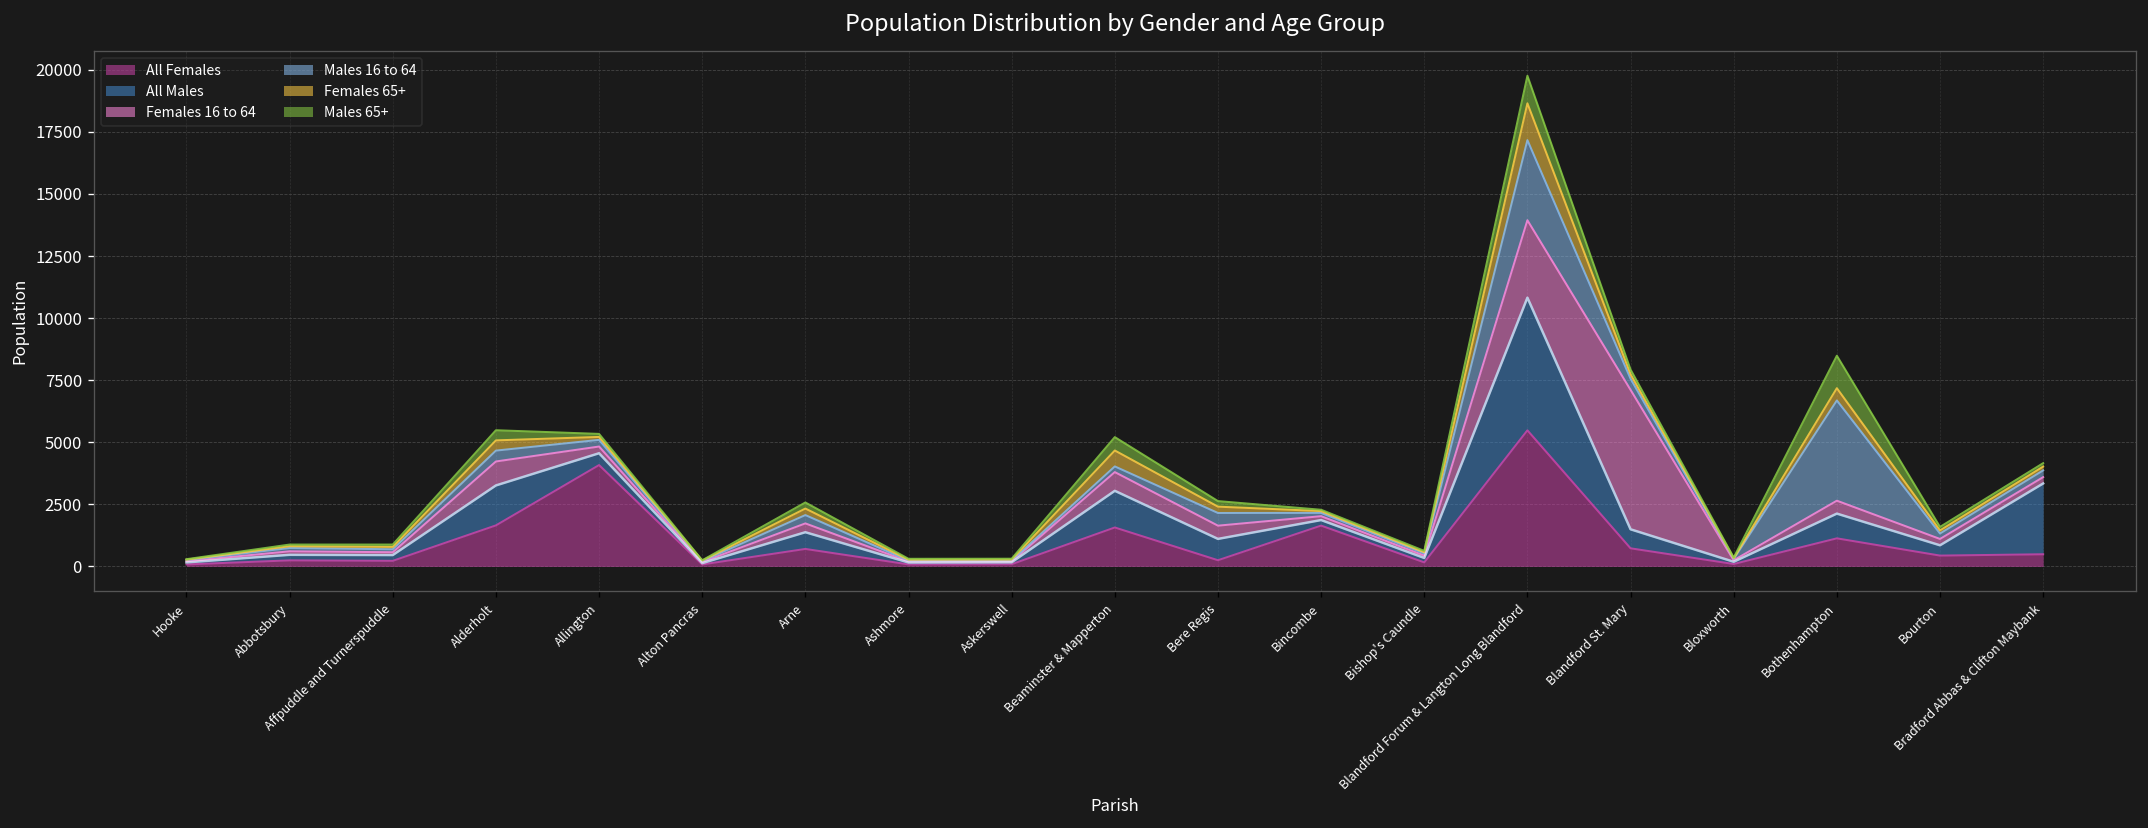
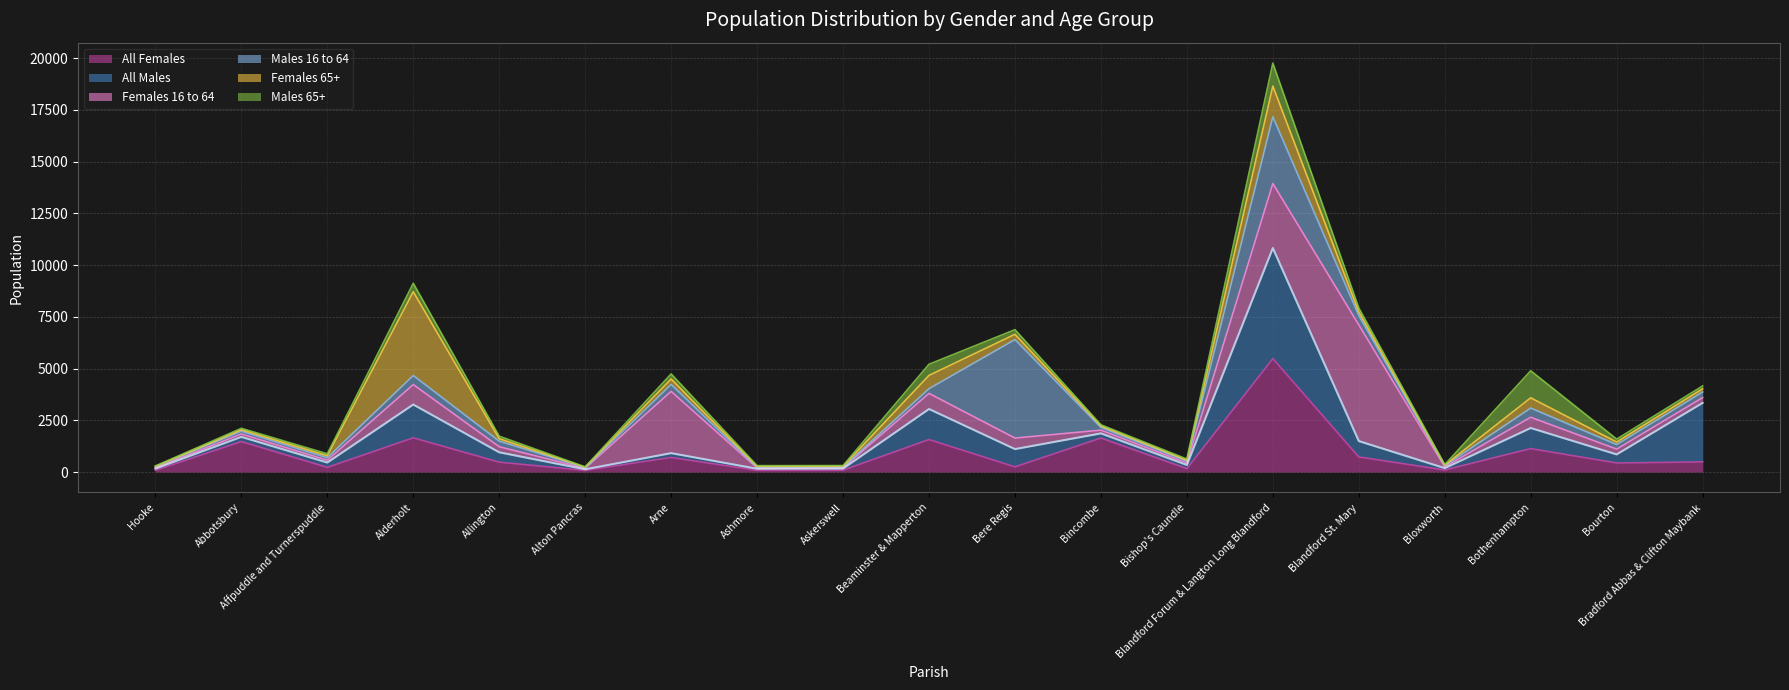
All Females, Abbotsbury: 200 -> 1500
Females 65+, Alderholt: 400 -> 4000
All Females, Allington: 4100 -> 500
All Males, Arne: 700 -> 200
Females 16 to 64, Arne: 400 -> 3000
Males 16 to 64, Bere Regis: 500 -> 4800
Males 16 to 64, Bothenhampton: 4000 -> 400
